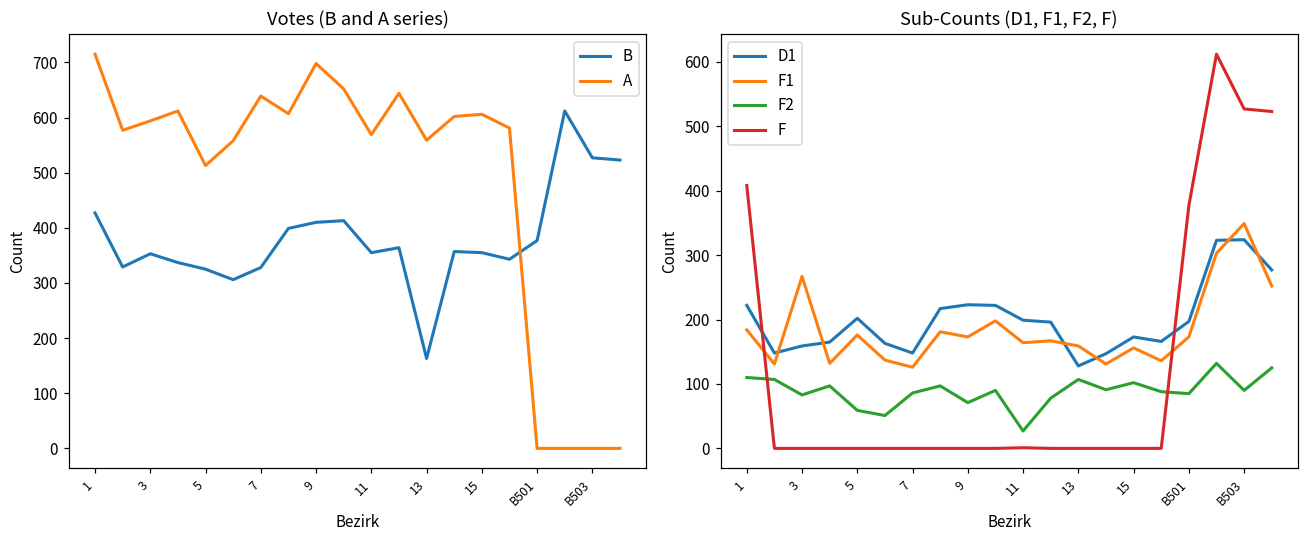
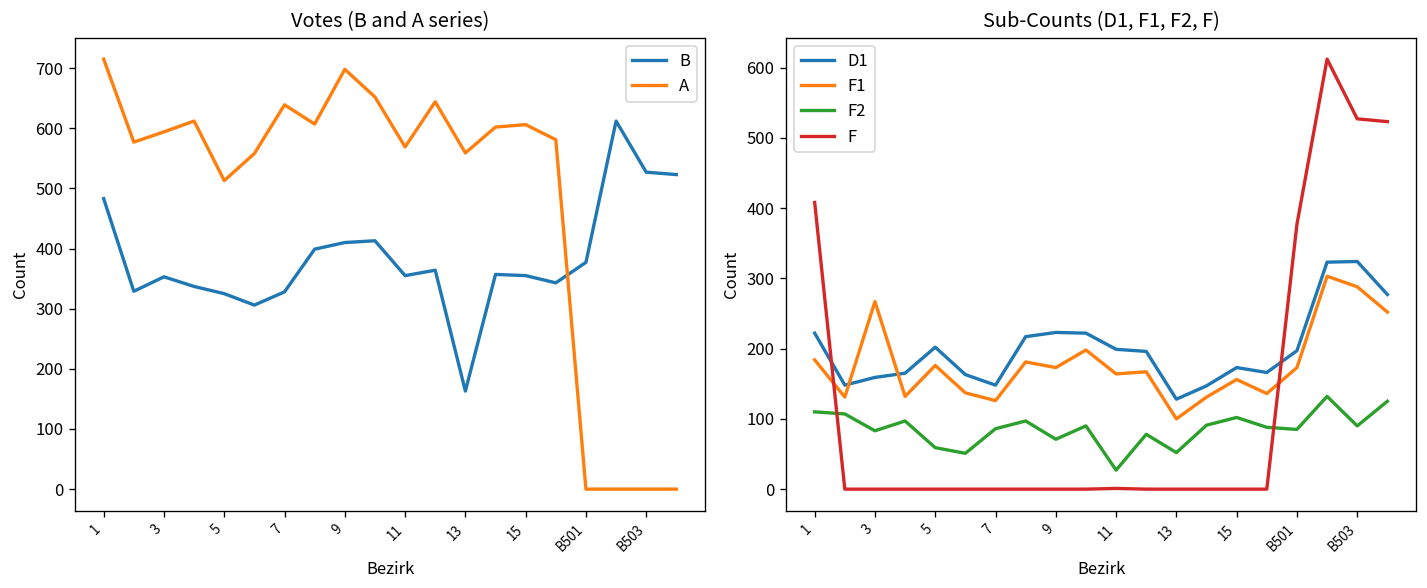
Votes (B and A series), B, 1: 430 -> 480
Sub-Counts (D1, F1, F2, F), F1, 13: 160 -> 100
Sub-Counts (D1, F1, F2, F), F2, 13: 110 -> 50
Sub-Counts (D1, F1, F2, F), F1, B503: 350 -> 290
